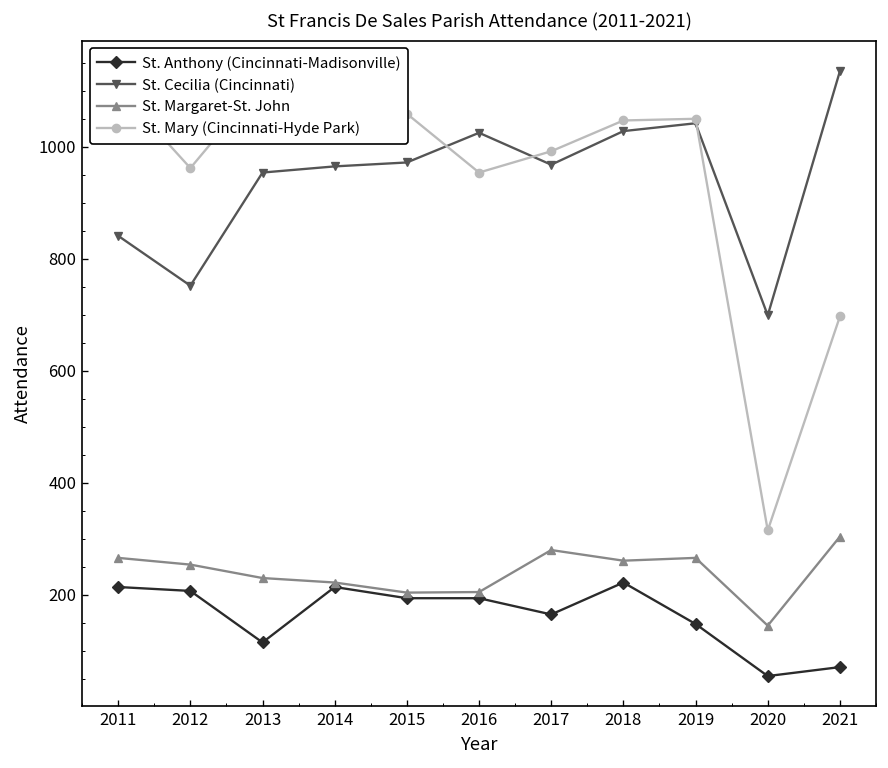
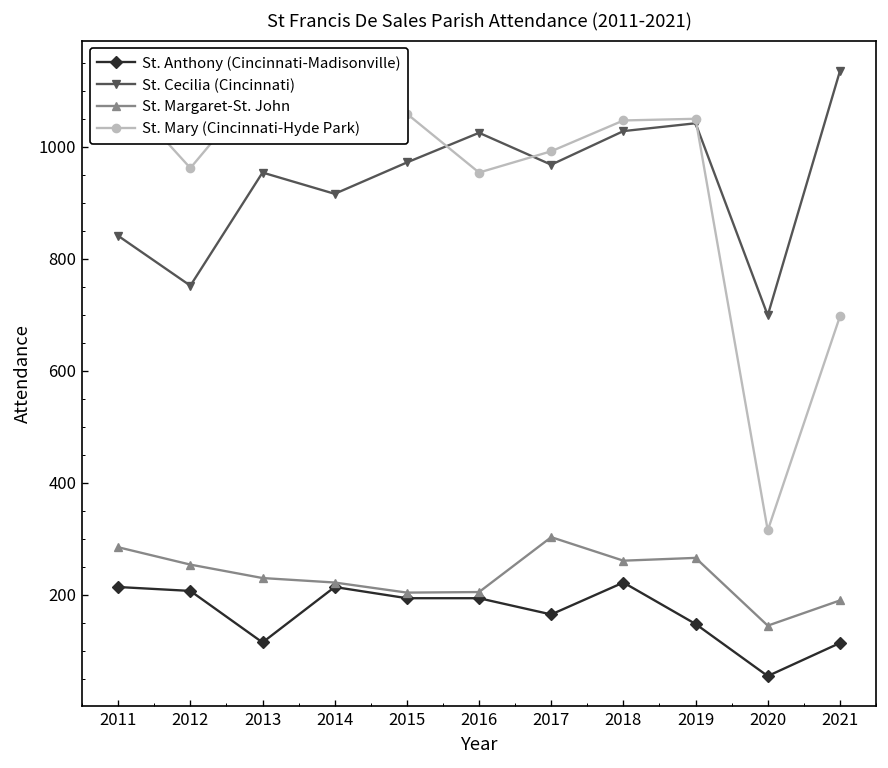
St. Margaret-St. John, 2011: 270 -> 290
St. Cecilia (Cincinnati), 2014: 970 -> 920
St. Margaret-St. John, 2017: 280 -> 300
St. Anthony (Cincinnati-Madisonville), 2021: 70 -> 110
St. Margaret-St. John, 2021: 300 -> 190
